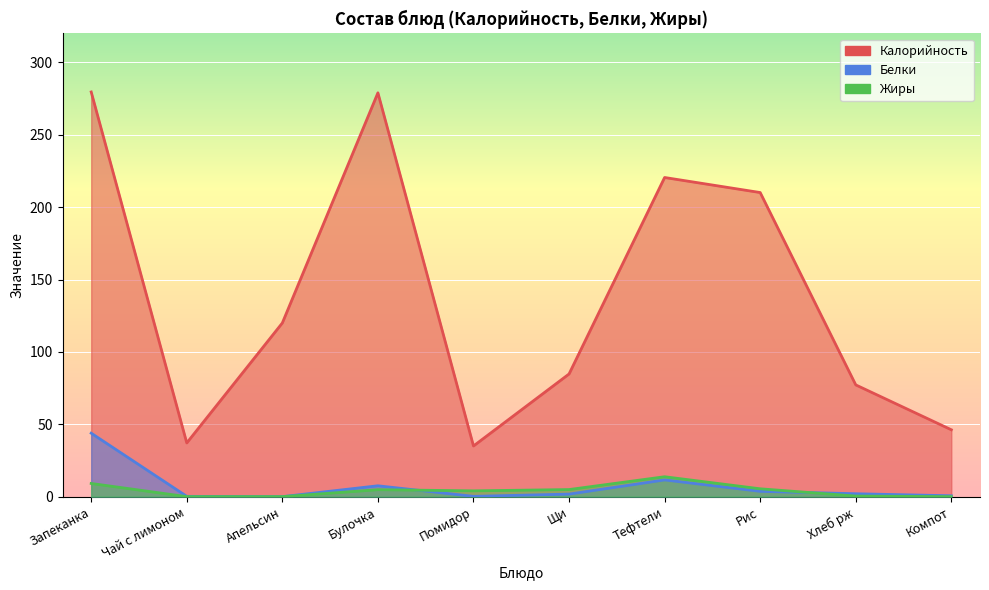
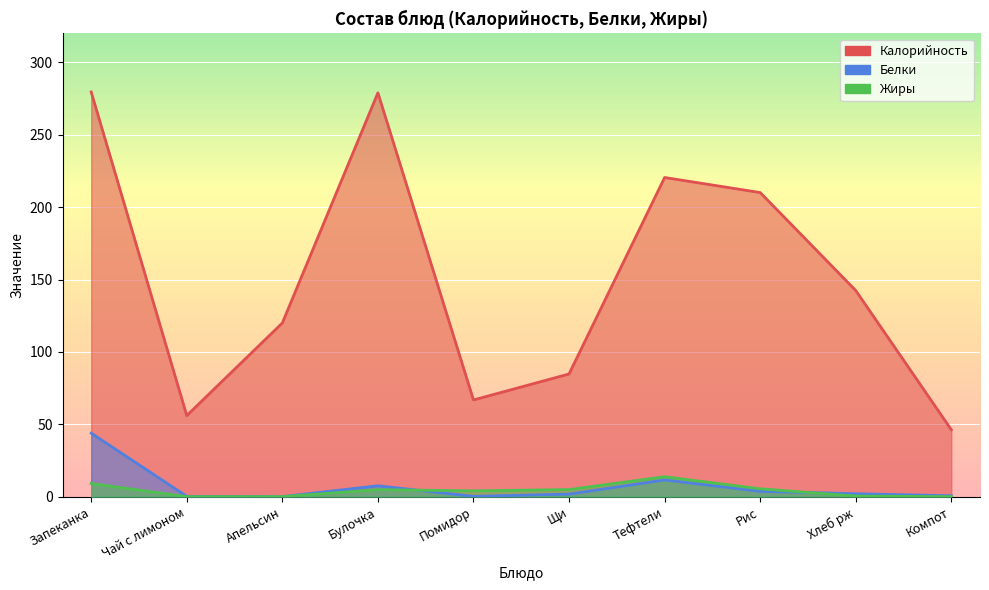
Калорийность, Чай с лимоном: 37 -> 56
Калорийность, Помидор: 35 -> 67
Калорийность, Хлеб рж: 77 -> 142
